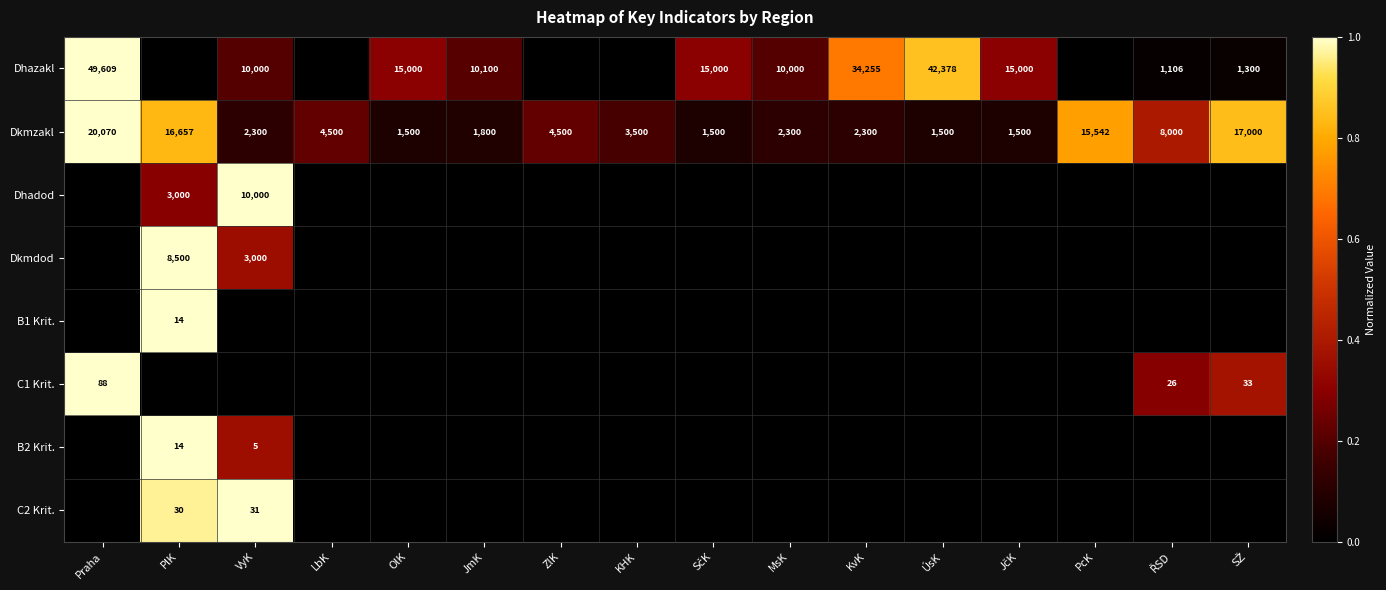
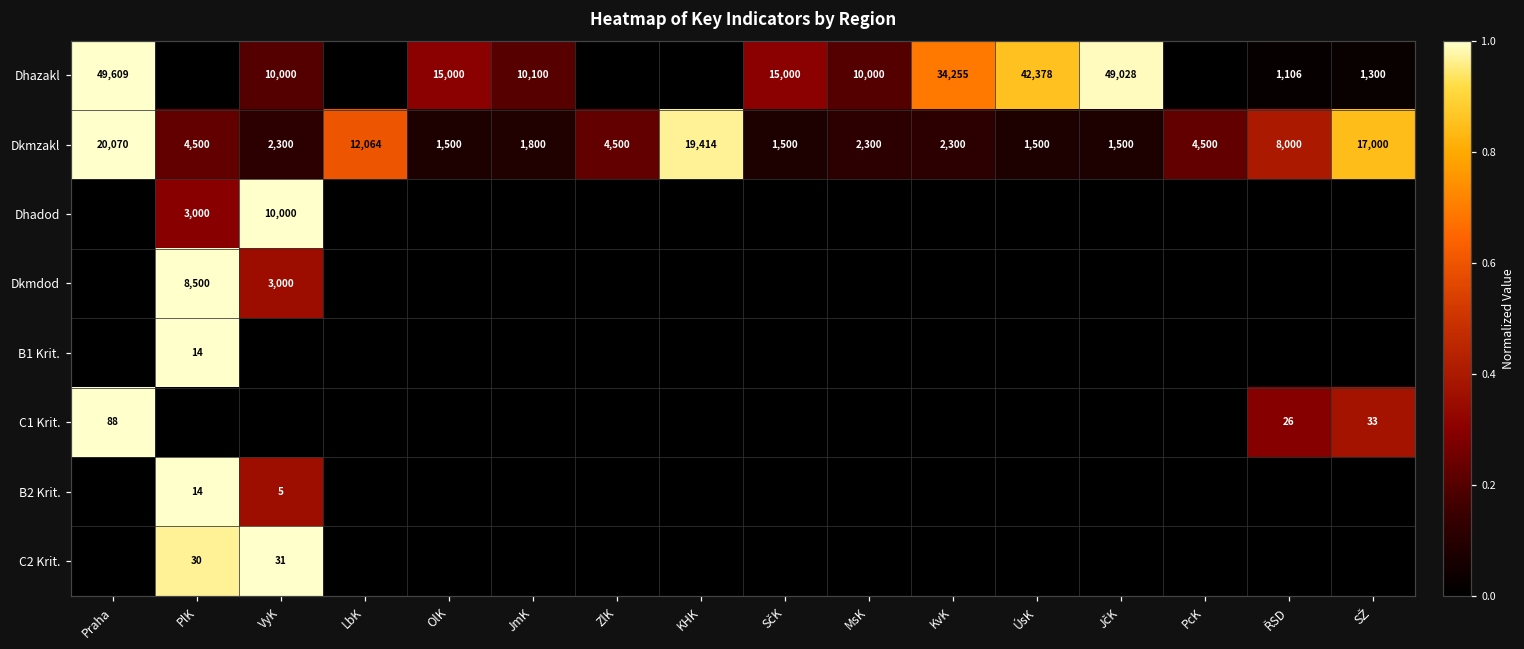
Dhazakl, JčK: 15,000 -> 49,028
Dkmzakl, PlK: 16,657 -> 4,500
Dkmzakl, LbK: 4,500 -> 12,064
Dkmzakl, KHK: 3,500 -> 19,414
Dkmzakl, PcK: 15,542 -> 4,500
